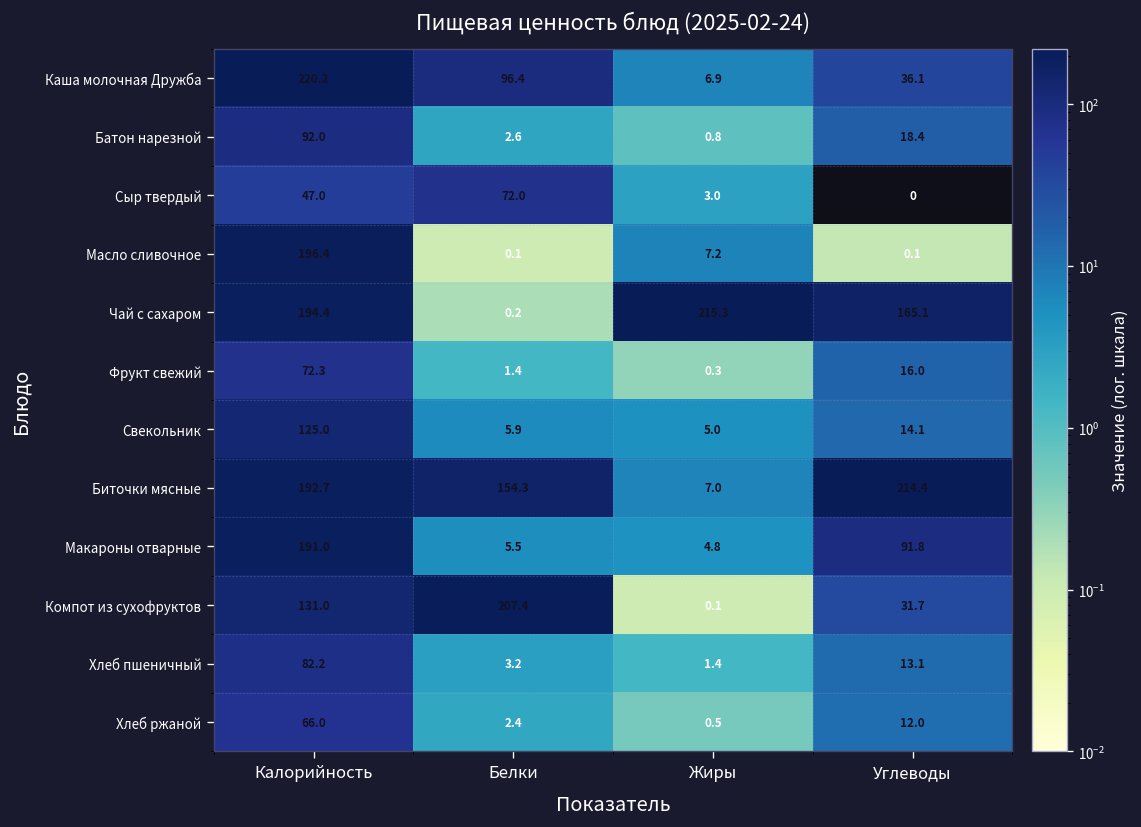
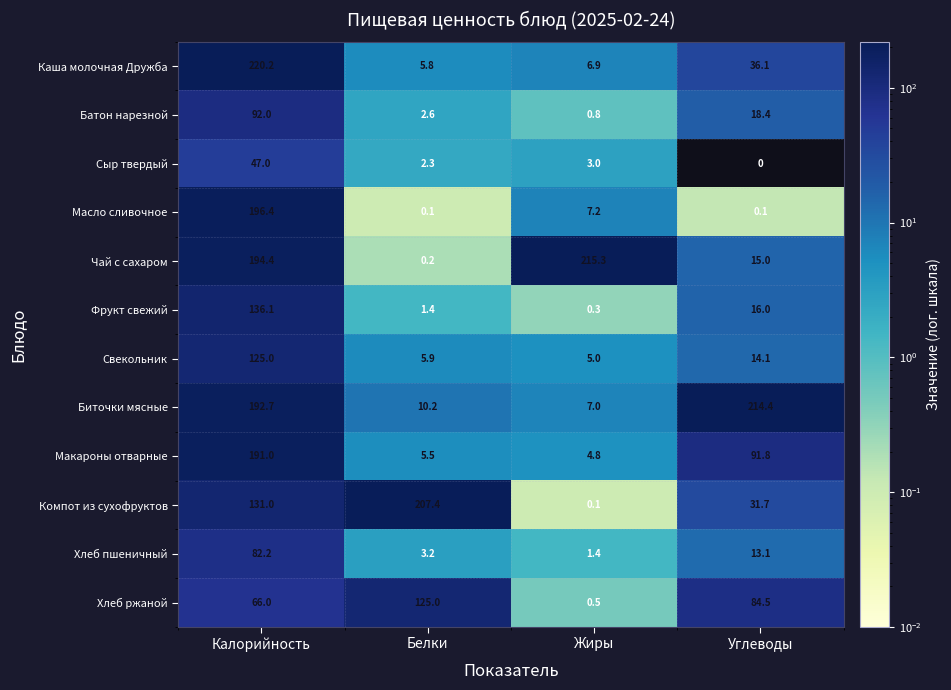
Каша молочная Дружба, Белки: 96.4 -> 5.8
Сыр твердый, Белки: 72.0 -> 2.3
Чай с сахаром, Углеводы: 165.1 -> 15.0
Фрукт свежий, Калорийность: 72.3 -> 136.1
Биточки мясные, Белки: 154.3 -> 10.2
Хлеб ржаной, Белки: 2.4 -> 125.0
Хлеб ржаной, Углеводы: 12.0 -> 84.5
